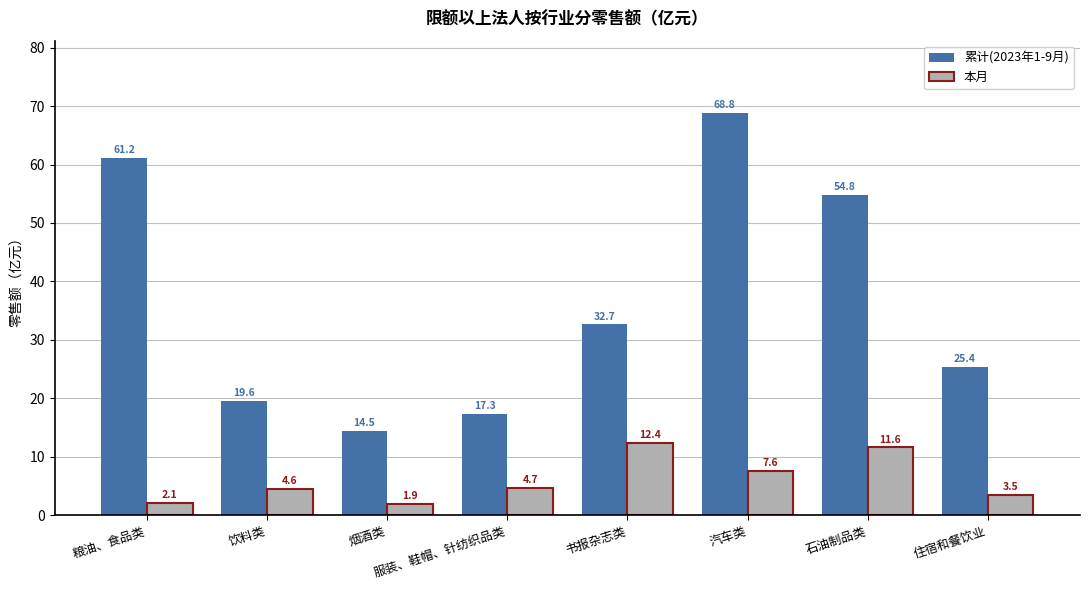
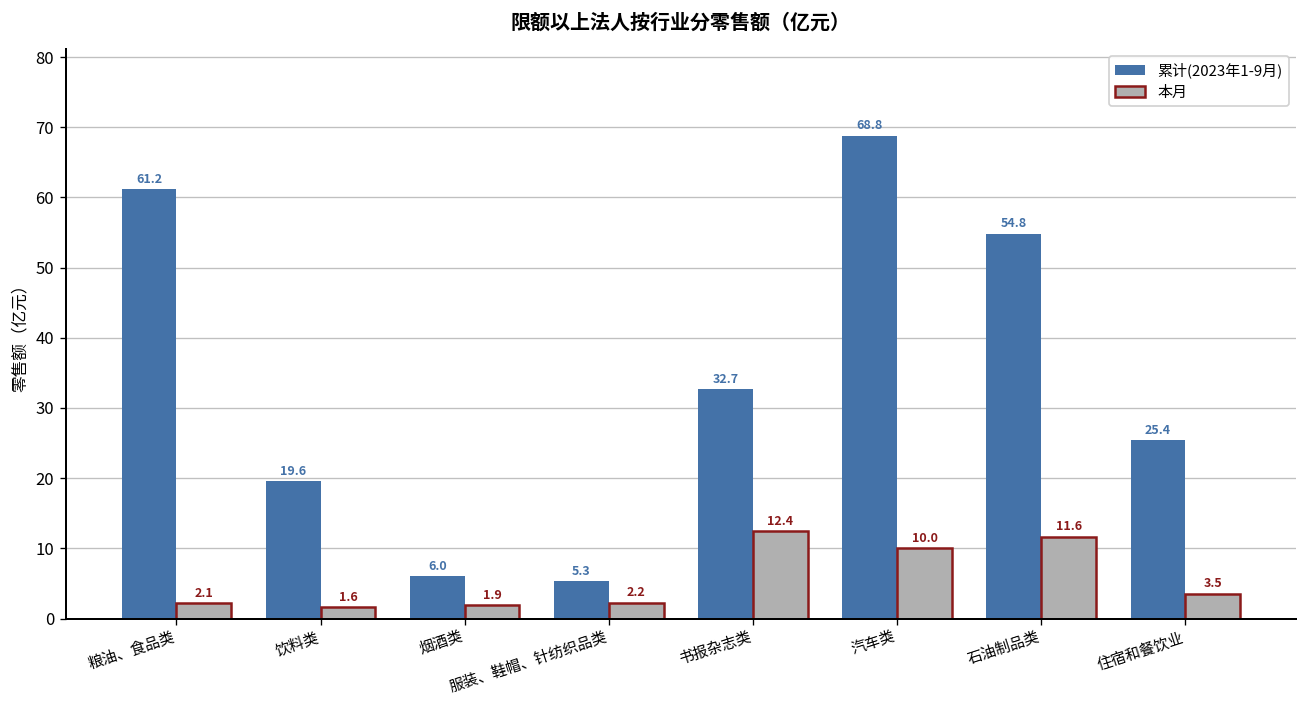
本月, 饮料类: 4.6 -> 1.6
累计(2023年1-9月), 烟酒类: 14.5 -> 6.0
累计(2023年1-9月), 服装、鞋帽、针纺织品类: 17.3 -> 5.3
本月, 服装、鞋帽、针纺织品类: 4.7 -> 2.2
本月, 汽车类: 7.6 -> 10.0
